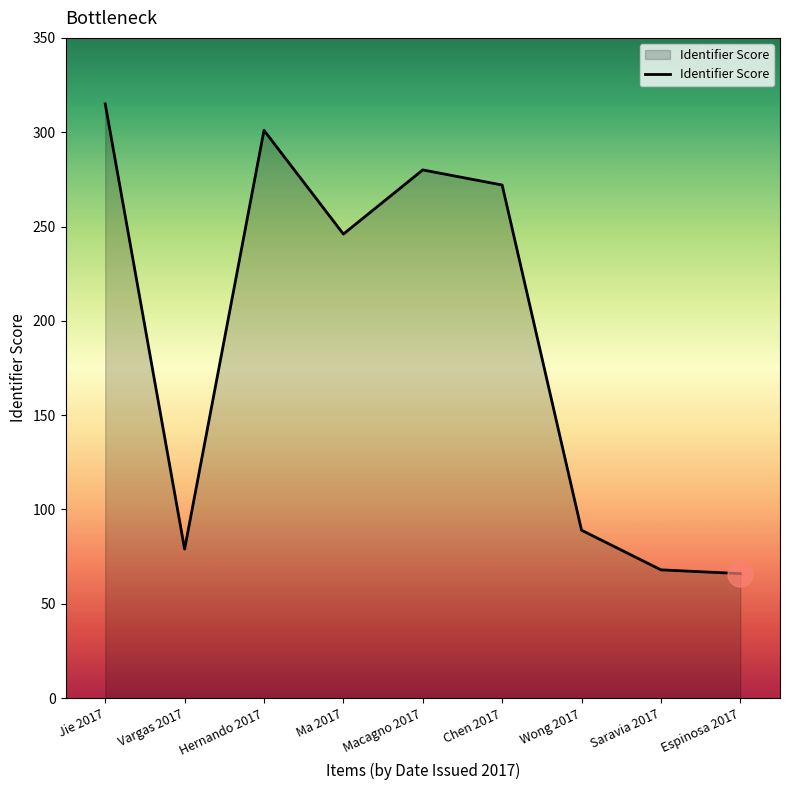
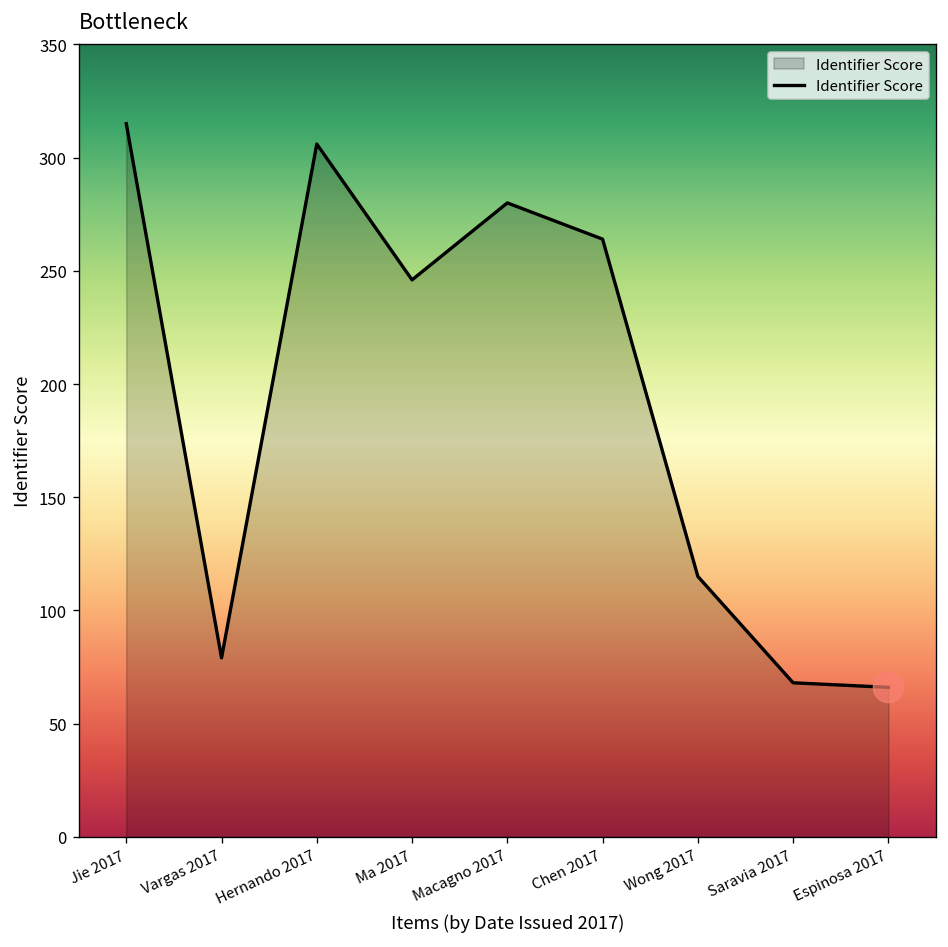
Identifier Score, Hernando 2017: 301 -> 306
Identifier Score, Chen 2017: 272 -> 264
Identifier Score, Wong 2017: 89 -> 115
